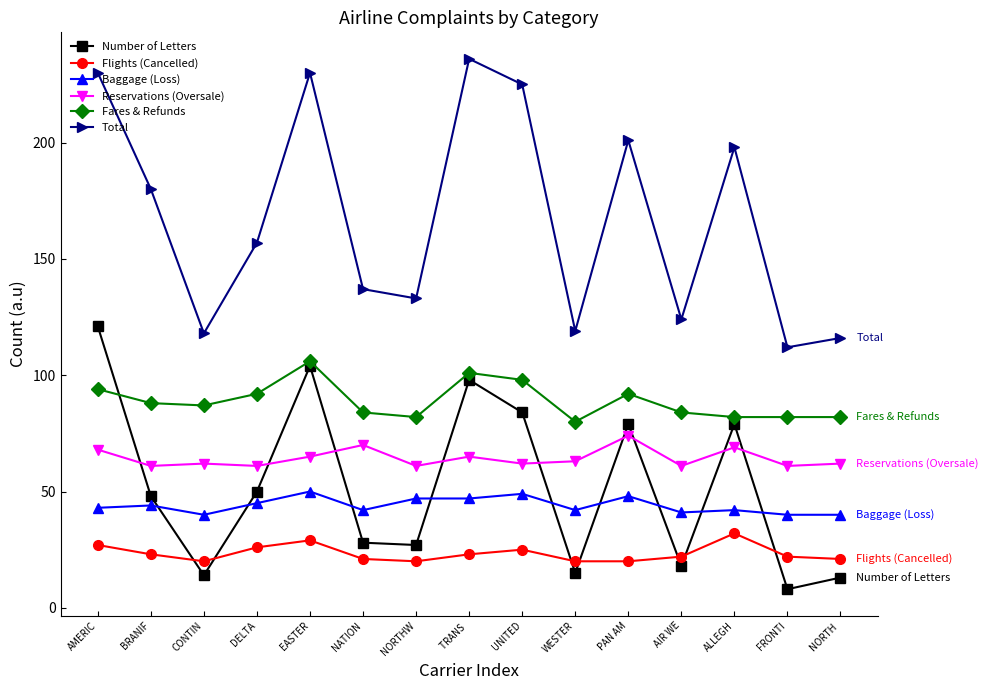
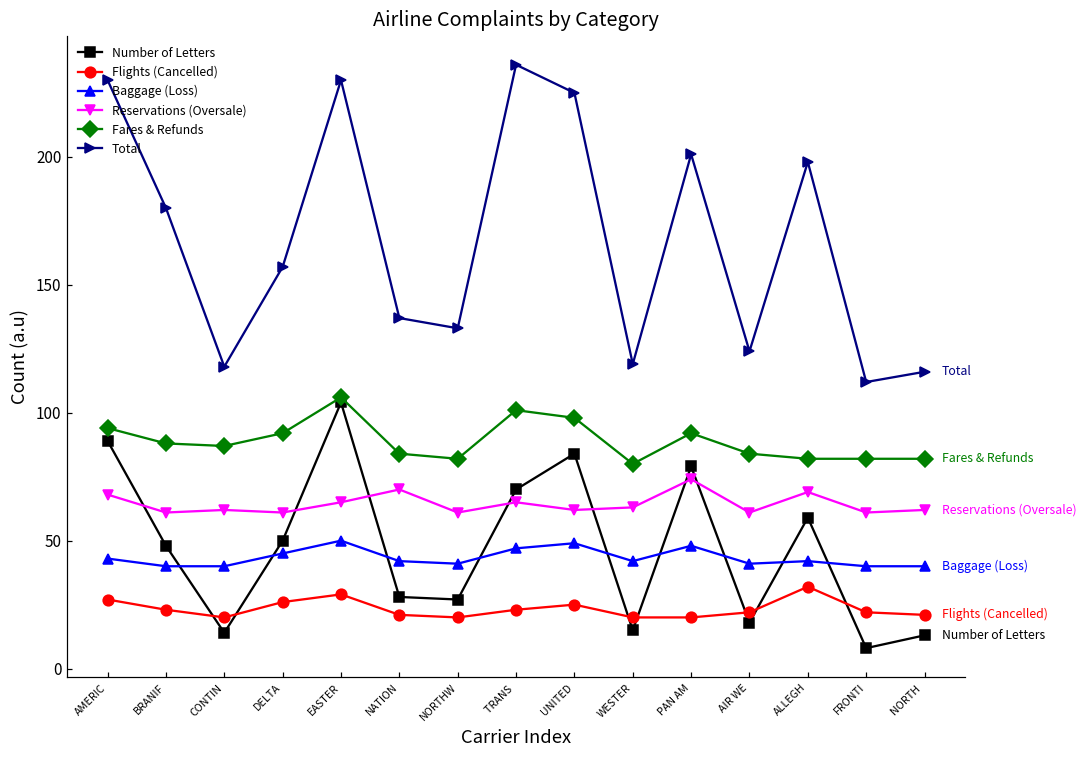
Number of Letters, AMERIC: 121 -> 89
Baggage (Loss), BRANIF: 44 -> 40
Baggage (Loss), NORTHW: 47 -> 41
Number of Letters, TRANS: 98 -> 70
Number of Letters, ALLEGH: 79 -> 59
